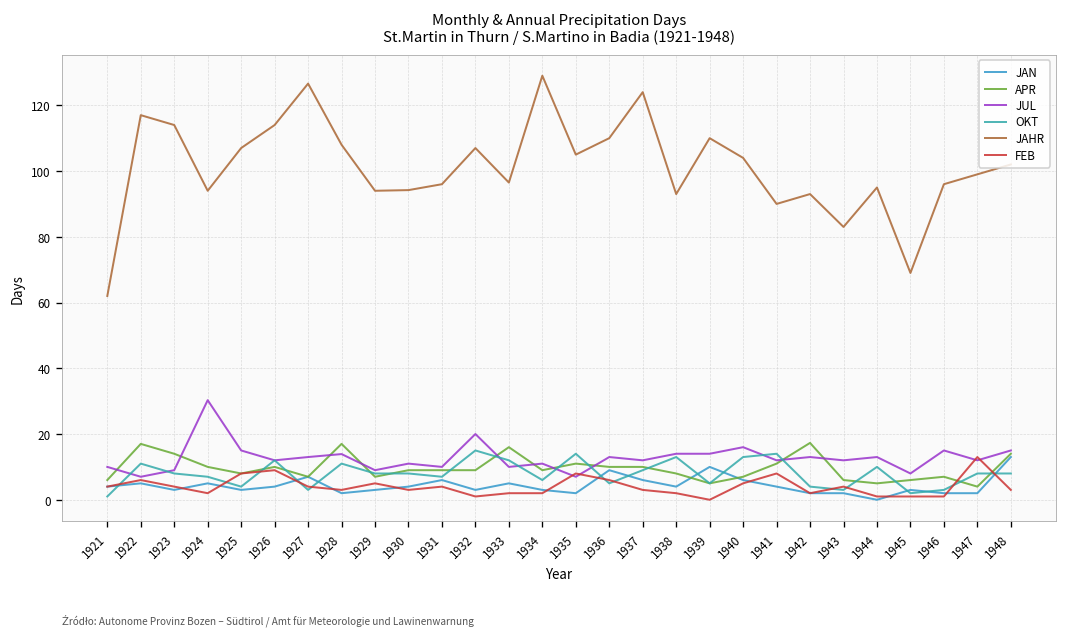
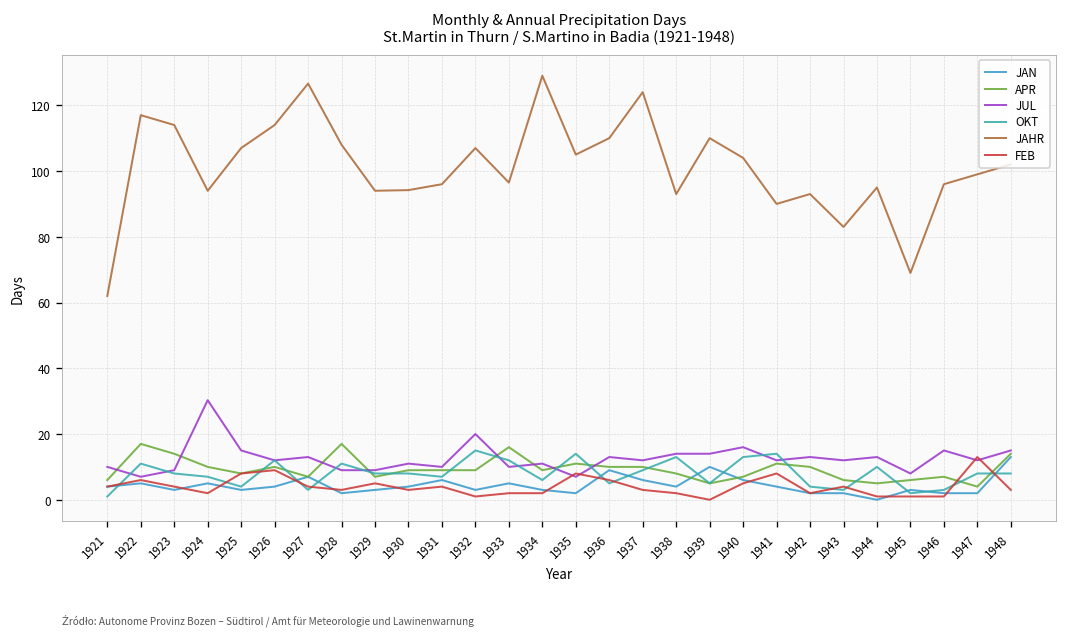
JUL, 1928: 14 -> 9
APR, 1942: 17 -> 10
